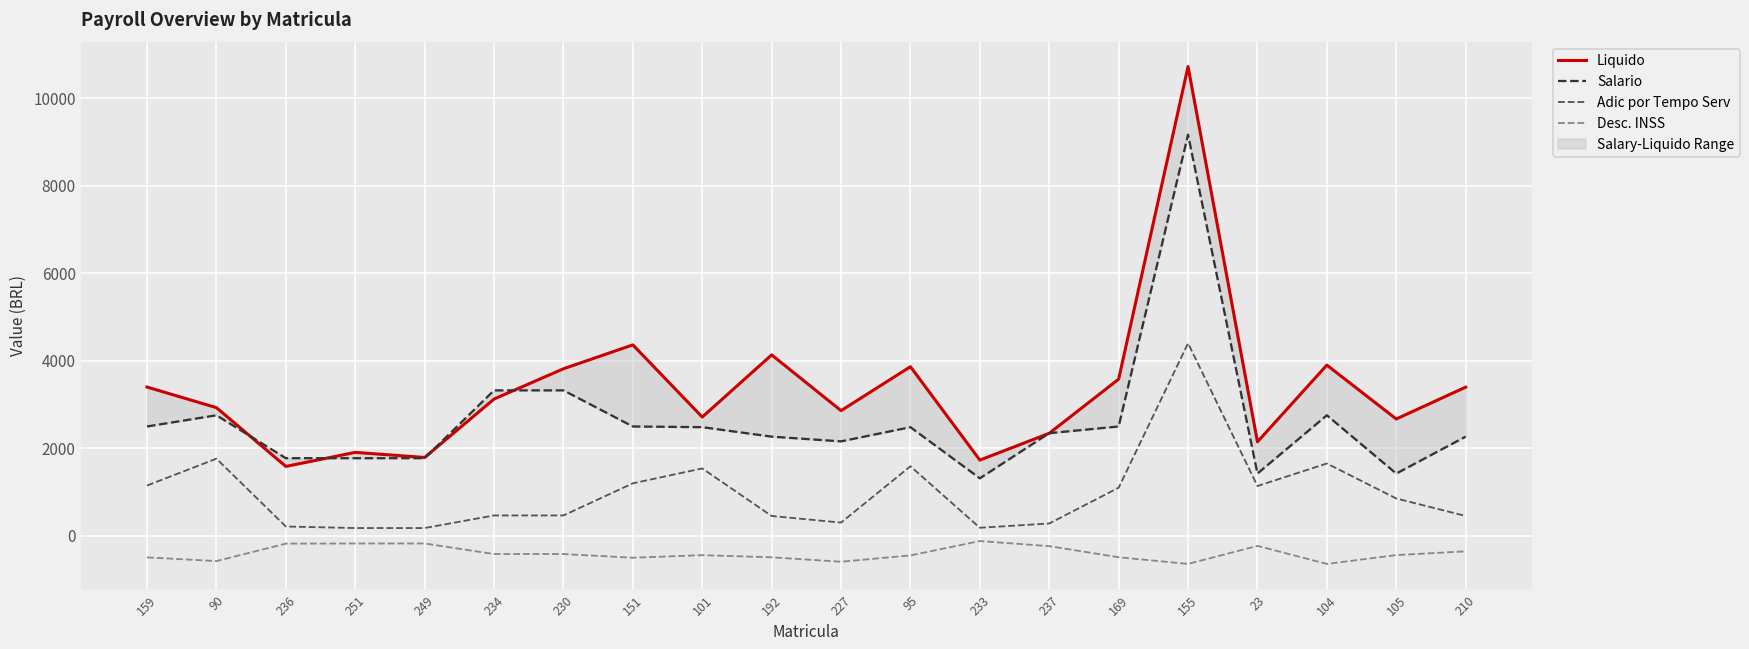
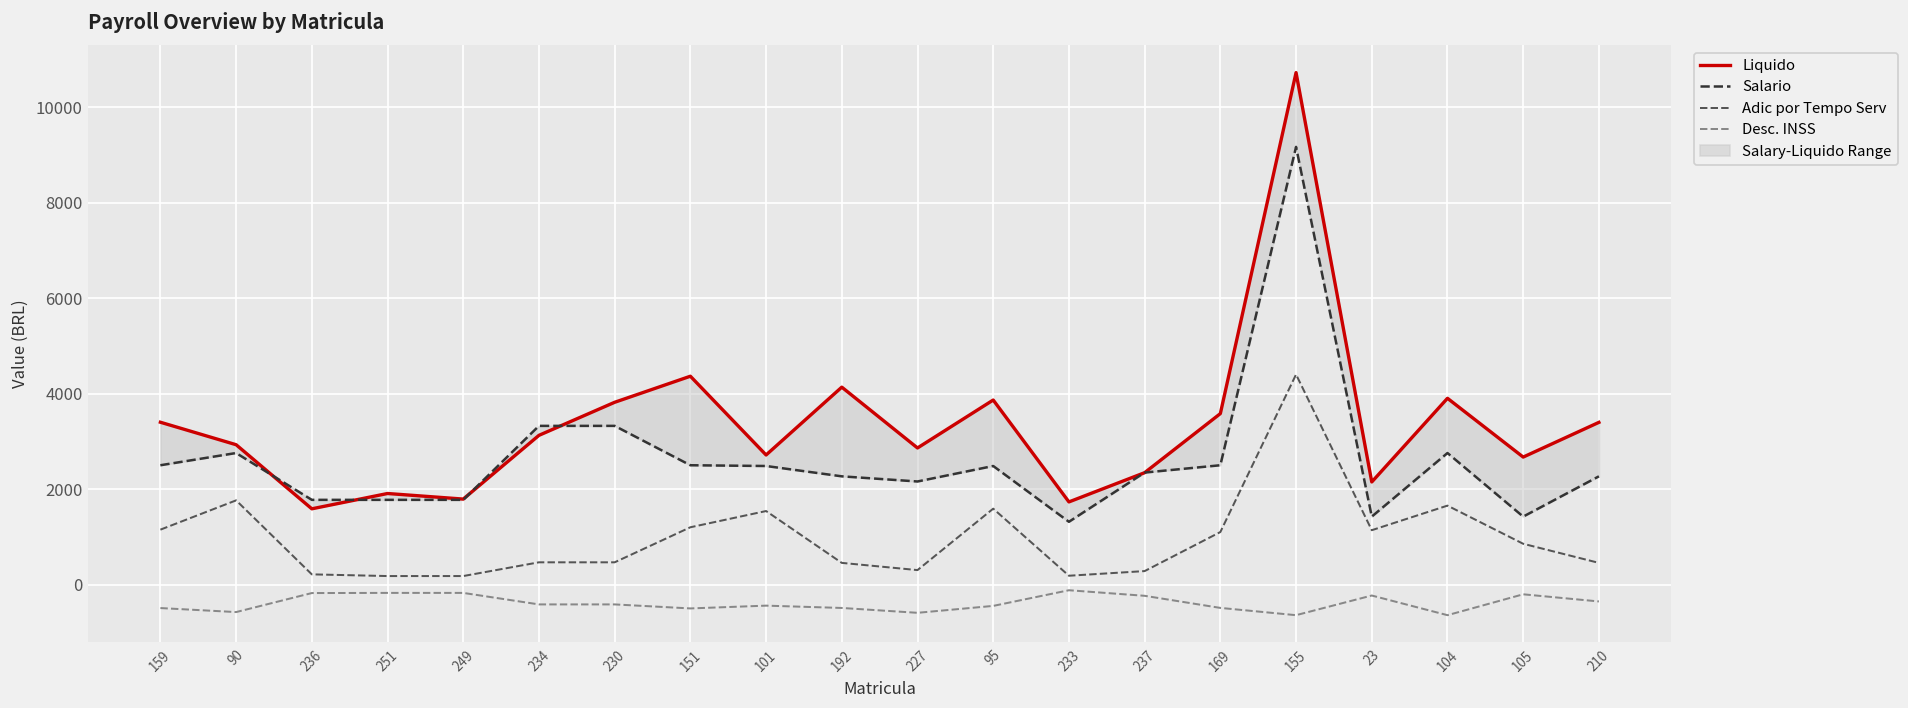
Desc. INSS, 105: -400 -> -200
